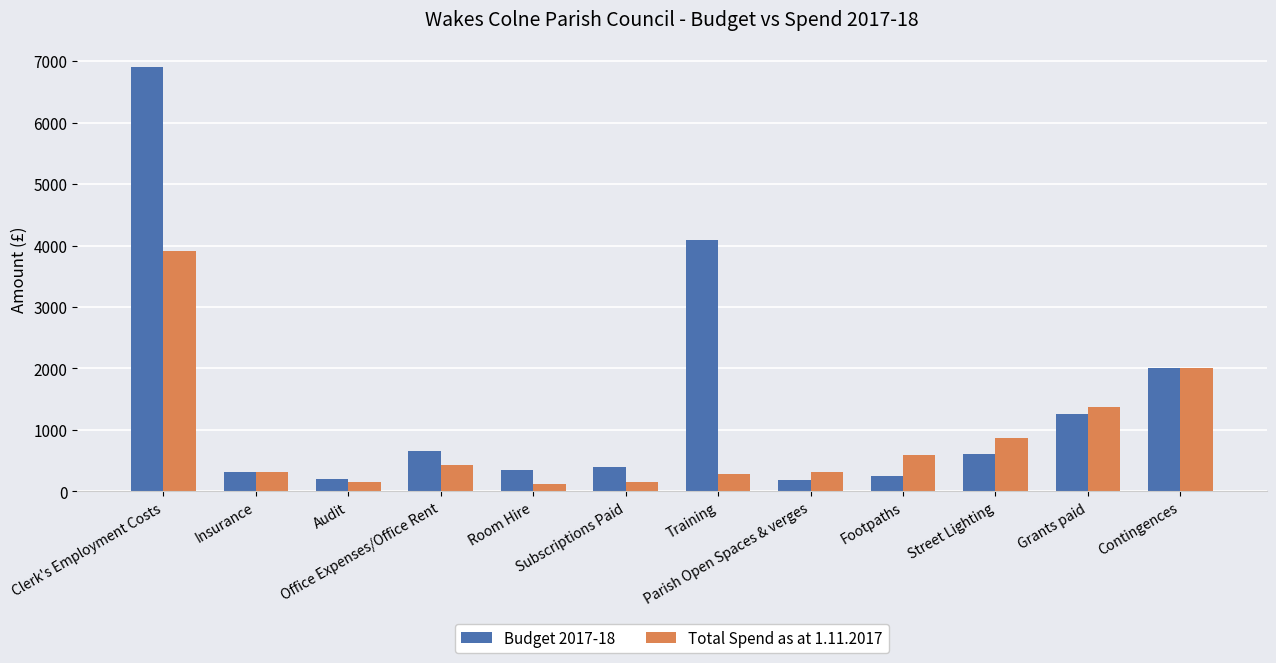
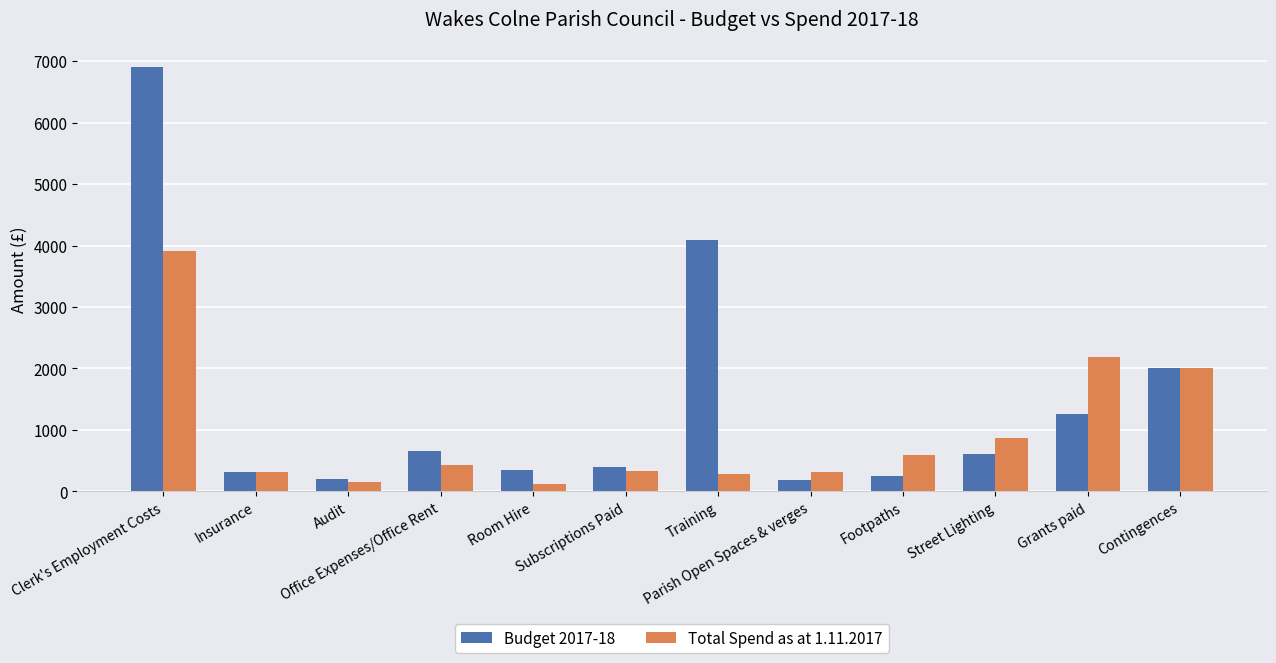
Total Spend as at 1.11.2017, Subscriptions Paid: 200 -> 300
Total Spend as at 1.11.2017, Grants paid: 1400 -> 2200
